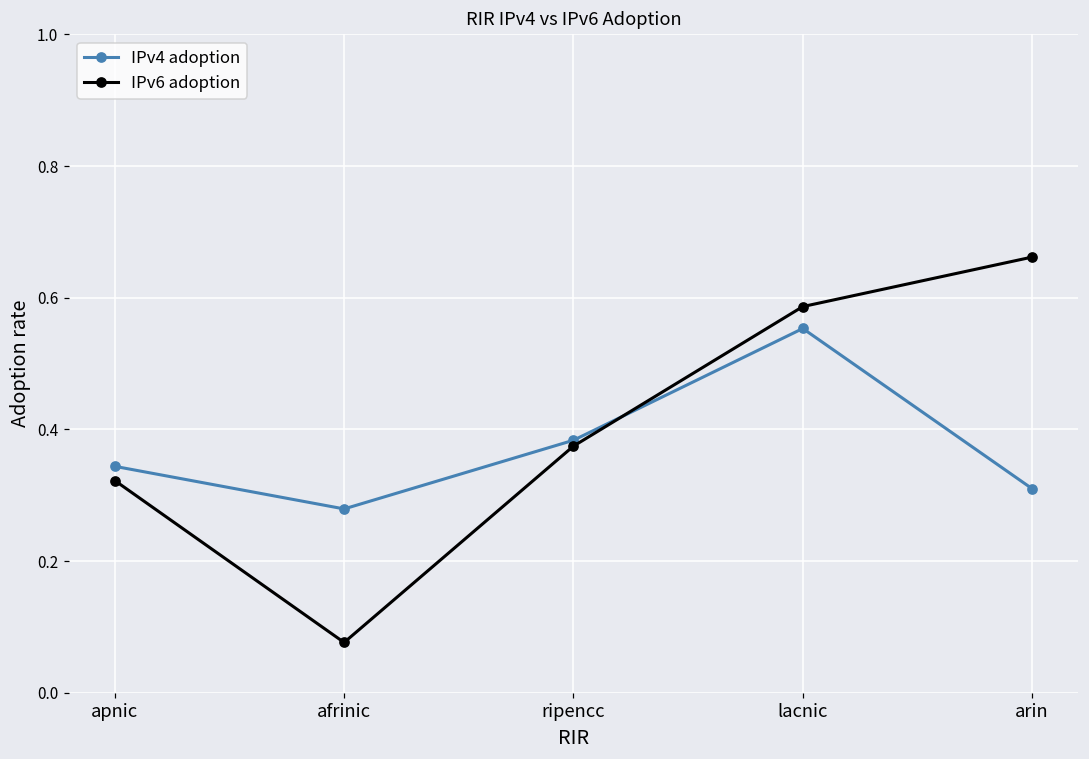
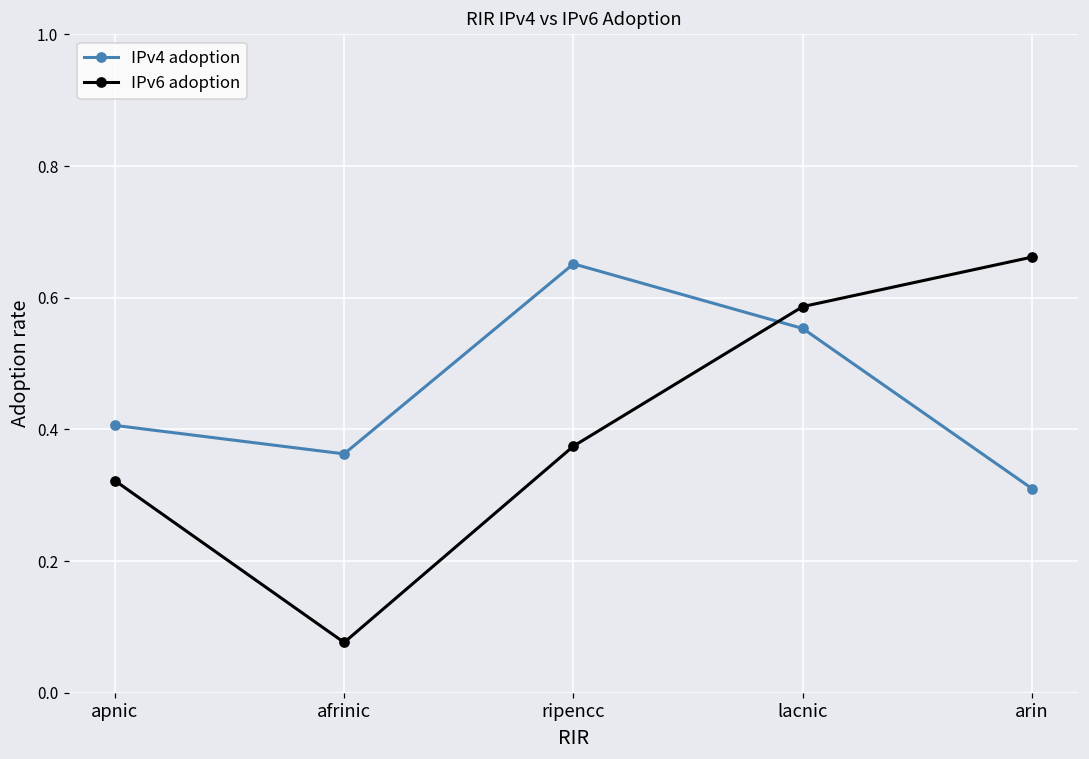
IPv4 adoption, apnic: 0.34 -> 0.41
IPv4 adoption, afrinic: 0.28 -> 0.36
IPv4 adoption, ripencc: 0.38 -> 0.65
